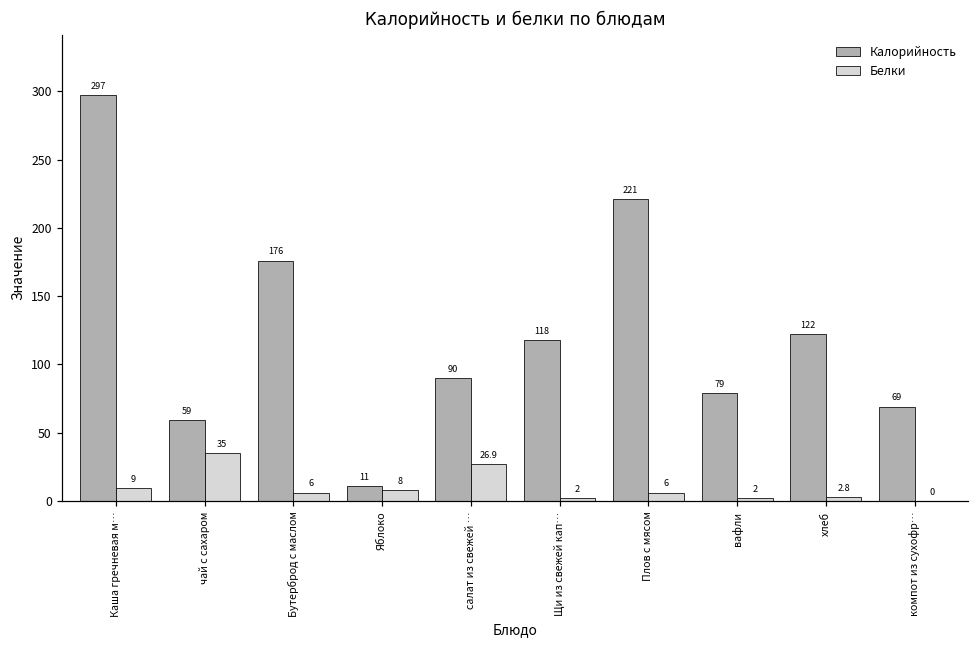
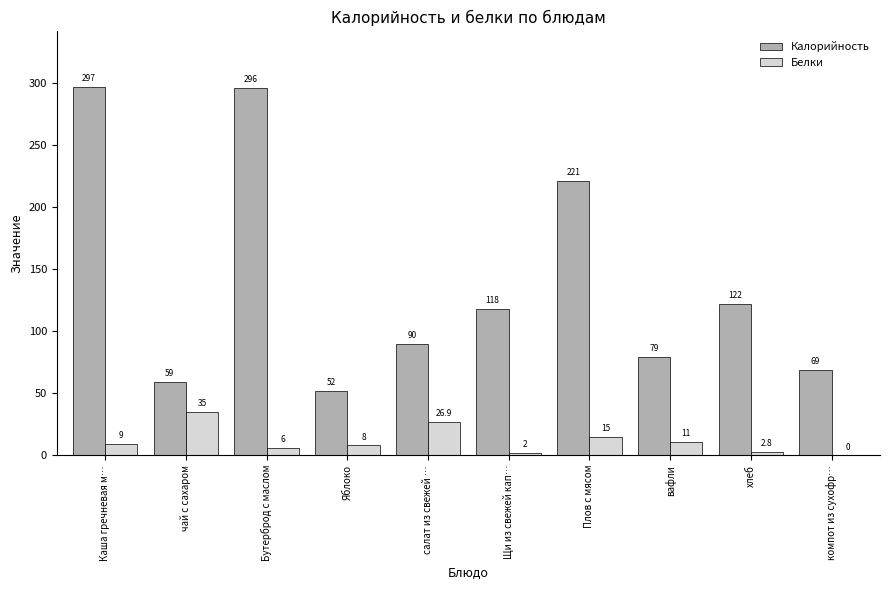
Калорийность, Бутерброд с маслом: 176 -> 296
Калорийность, Яблоко: 11 -> 52
Белки, Плов с мясом: 6 -> 15
Белки, вафли: 2 -> 11
